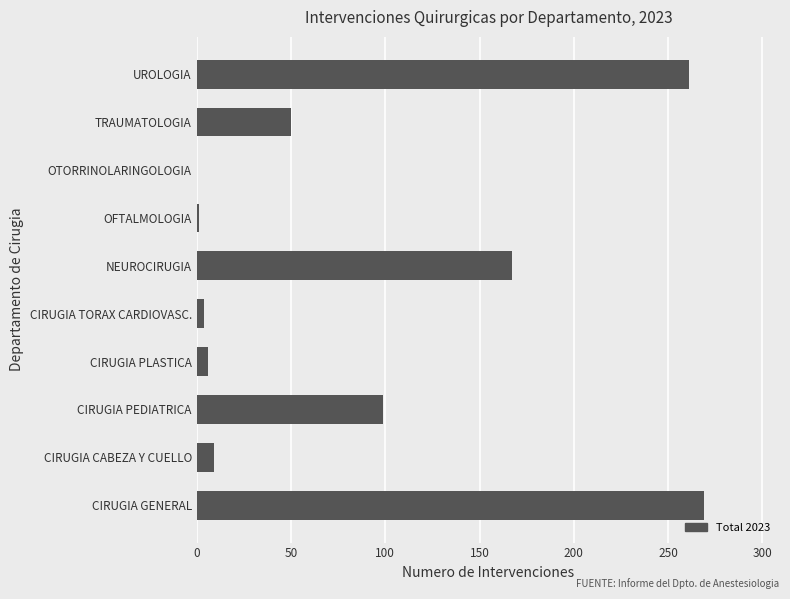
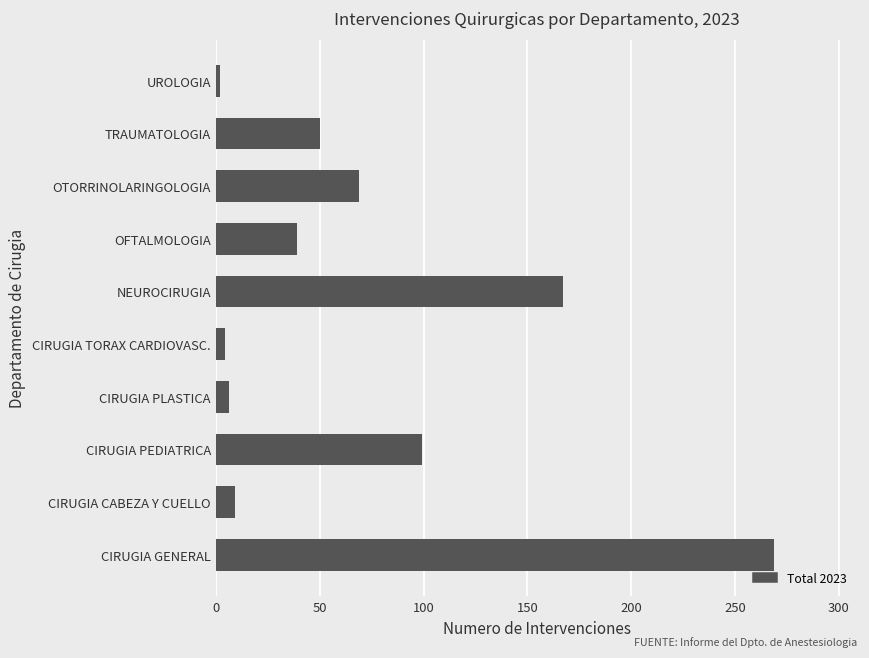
UROLOGIA: 261 -> 2
OTORRINOLARINGOLOGIA: 0 -> 69
OFTALMOLOGIA: 1 -> 39
